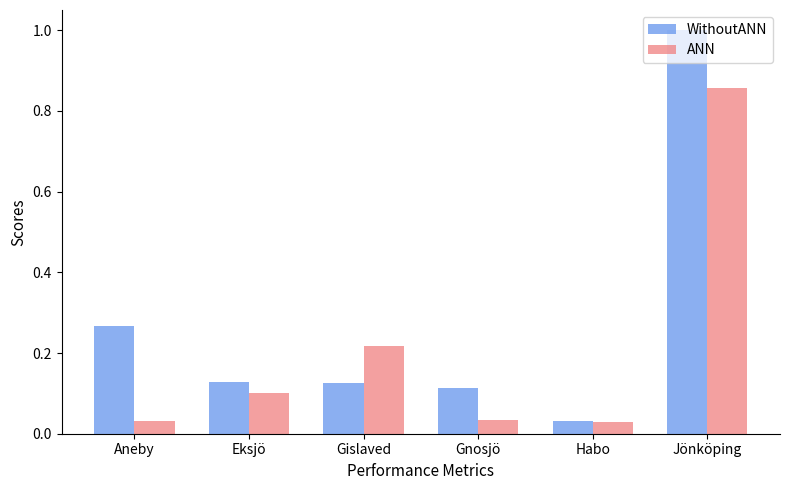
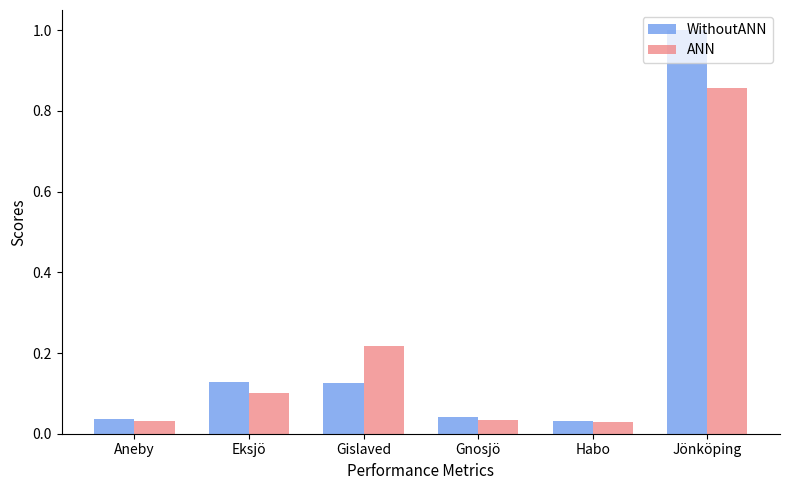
WithoutANN, Aneby: 0.27 -> 0.04
WithoutANN, Gnosjö: 0.11 -> 0.04
